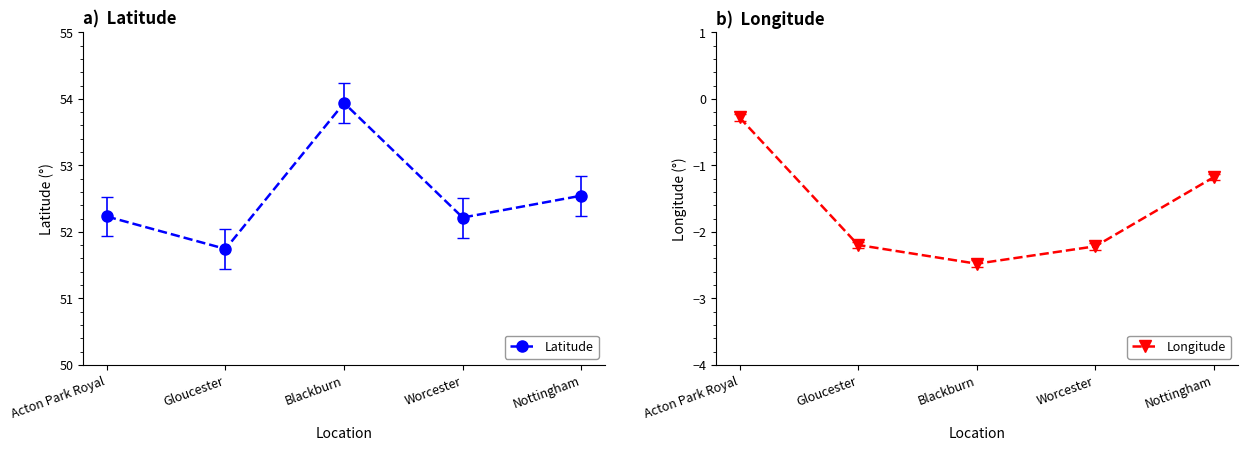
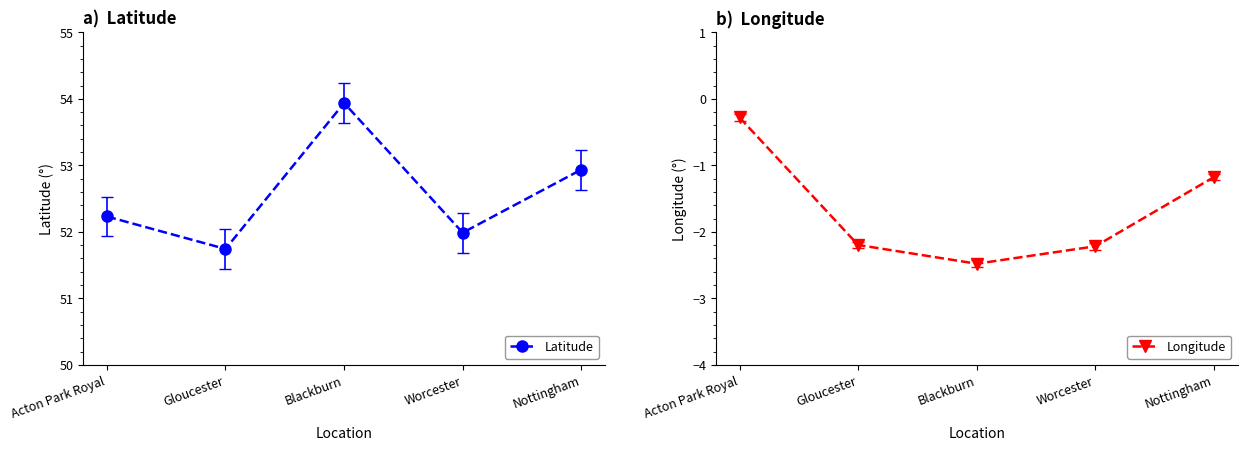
a) Latitude, Latitude, Worcester: 52.2 -> 52.0
a) Latitude, Latitude, Nottingham: 52.5 -> 52.9
